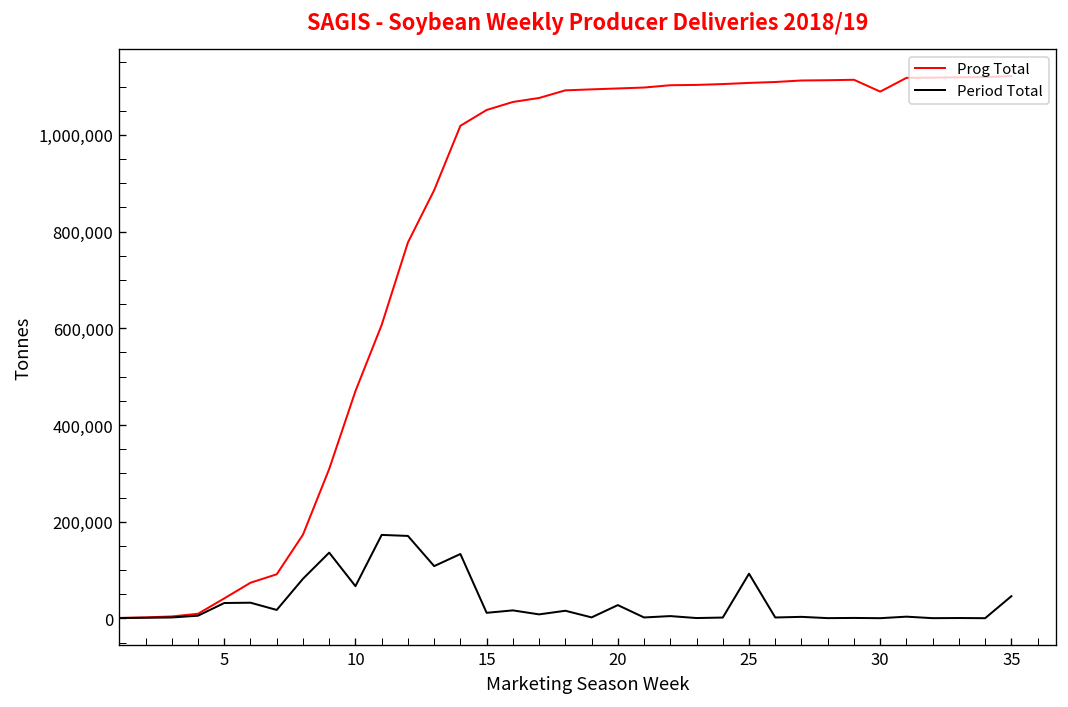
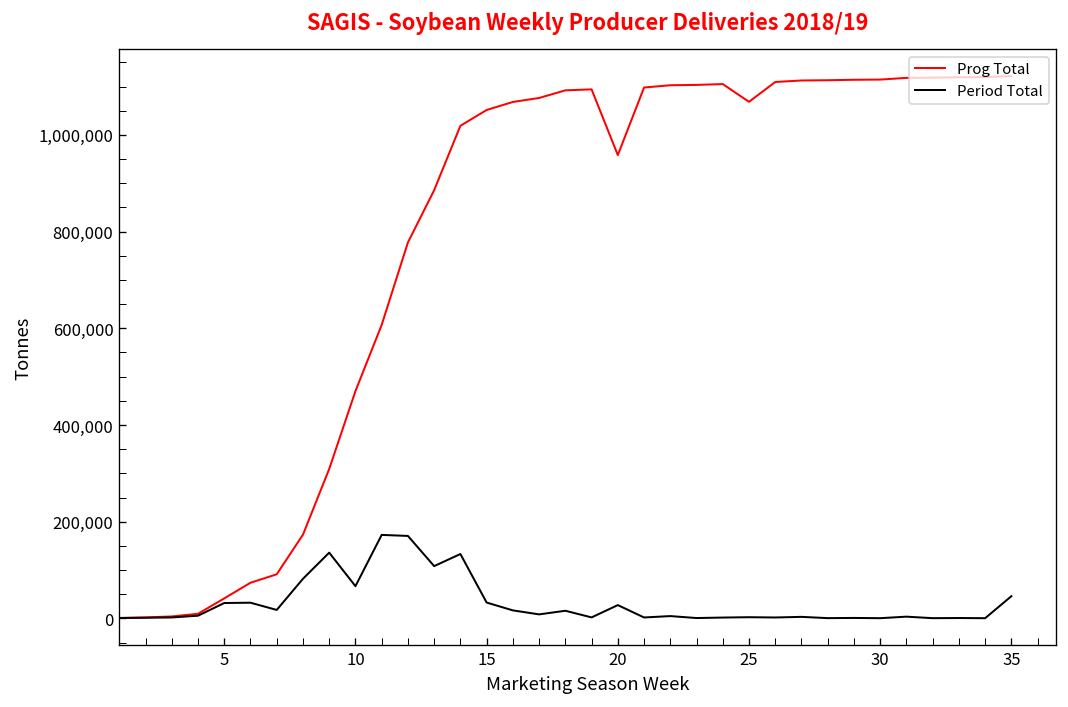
Period Total, 15: 10,000 -> 30,000
Prog Total, 20: 1,100,000 -> 960,000
Prog Total, 25: 1,110,000 -> 1,070,000
Period Total, 25: 90,000 -> 0
Prog Total, 30: 1,090,000 -> 1,110,000
